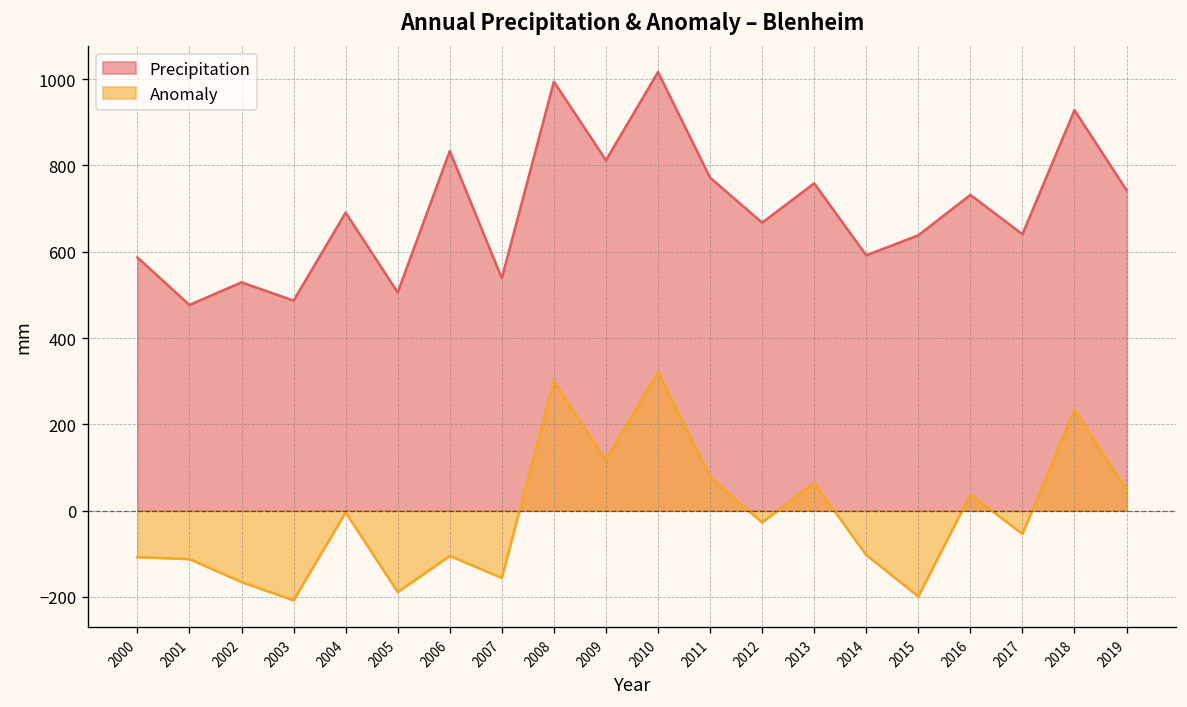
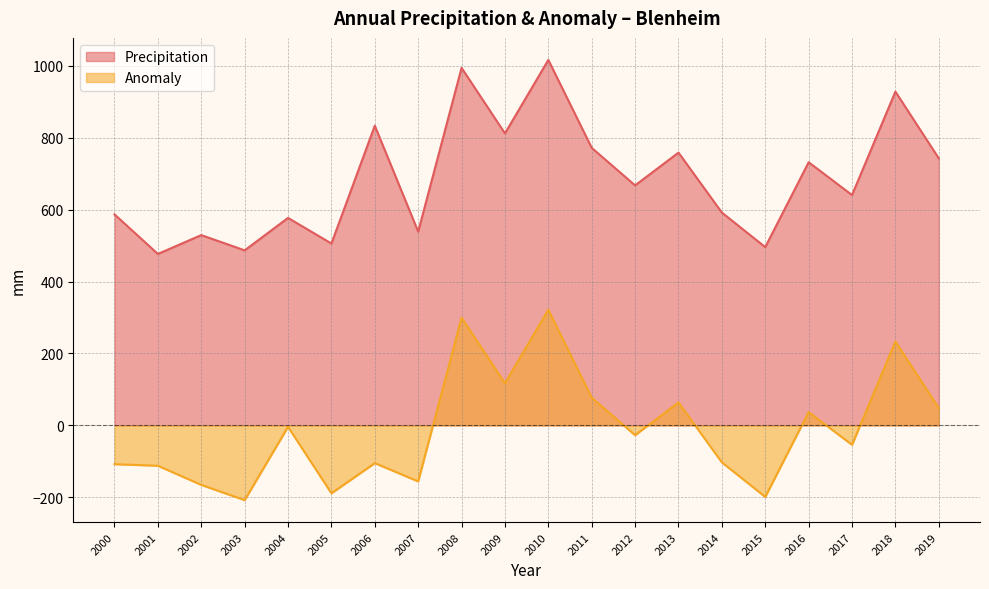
Precipitation, 2004: 690 -> 580
Precipitation, 2015: 640 -> 500
